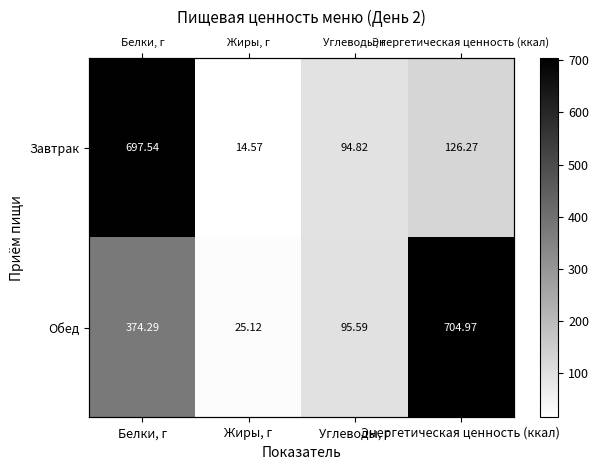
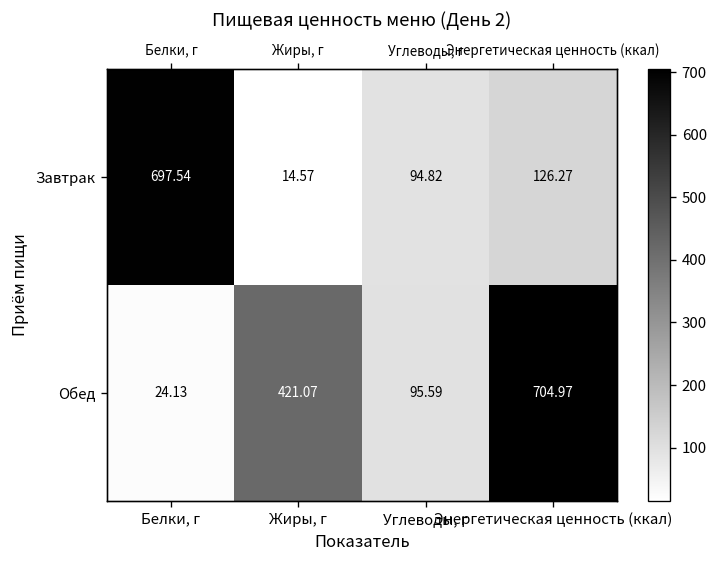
Обед, Белки, г: 374.29 -> 24.13
Обед, Жиры, г: 25.12 -> 421.07
